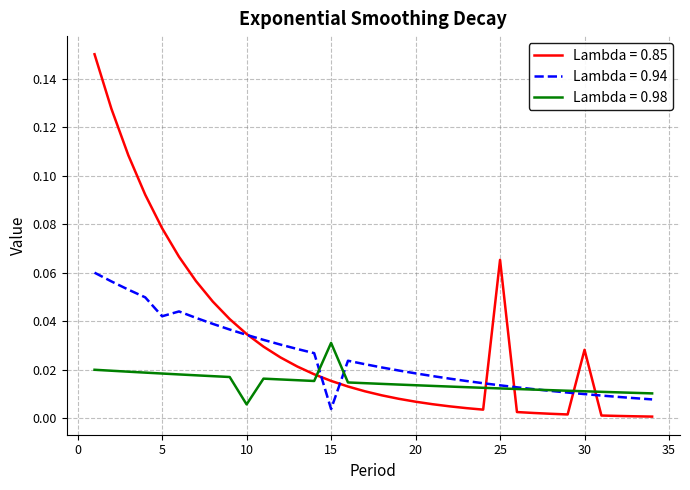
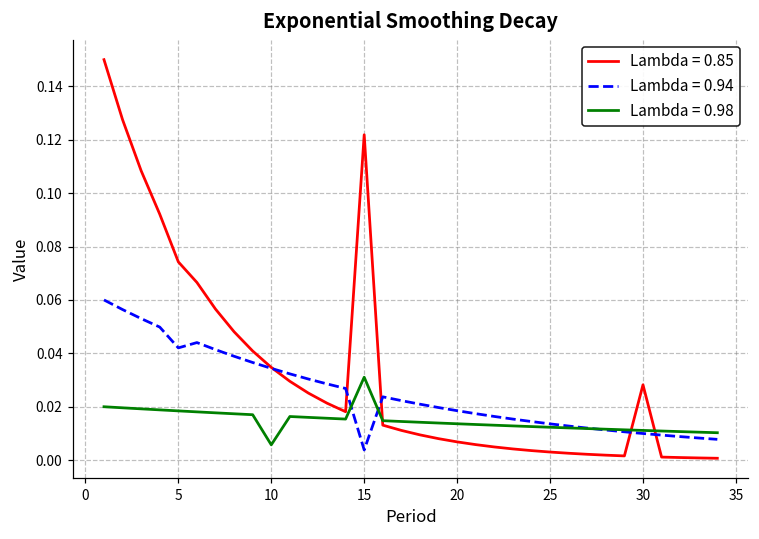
Lambda = 0.85, 5: 0.078 -> 0.074
Lambda = 0.85, 15: 0.015 -> 0.122
Lambda = 0.85, 25: 0.065 -> 0.003
